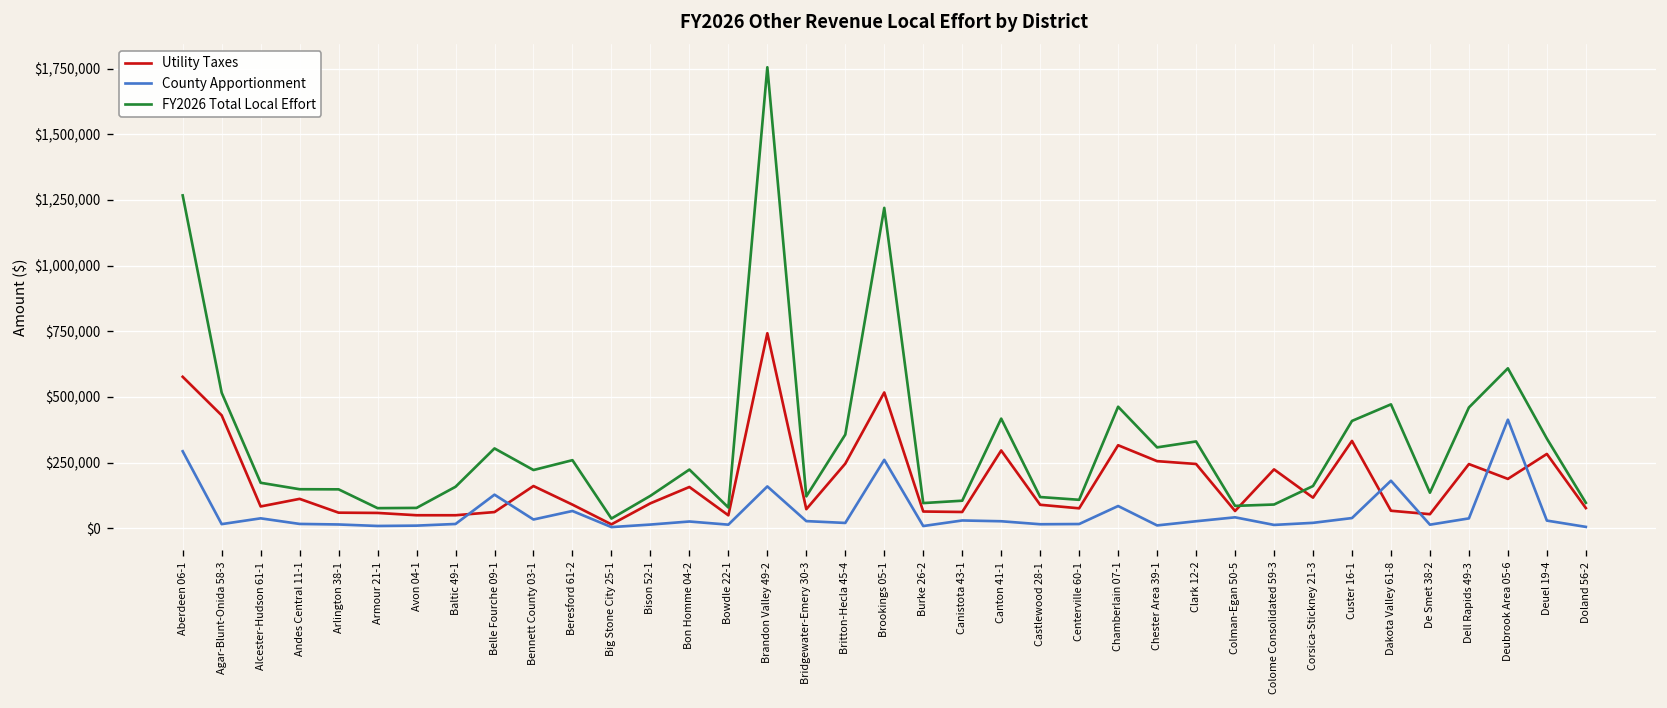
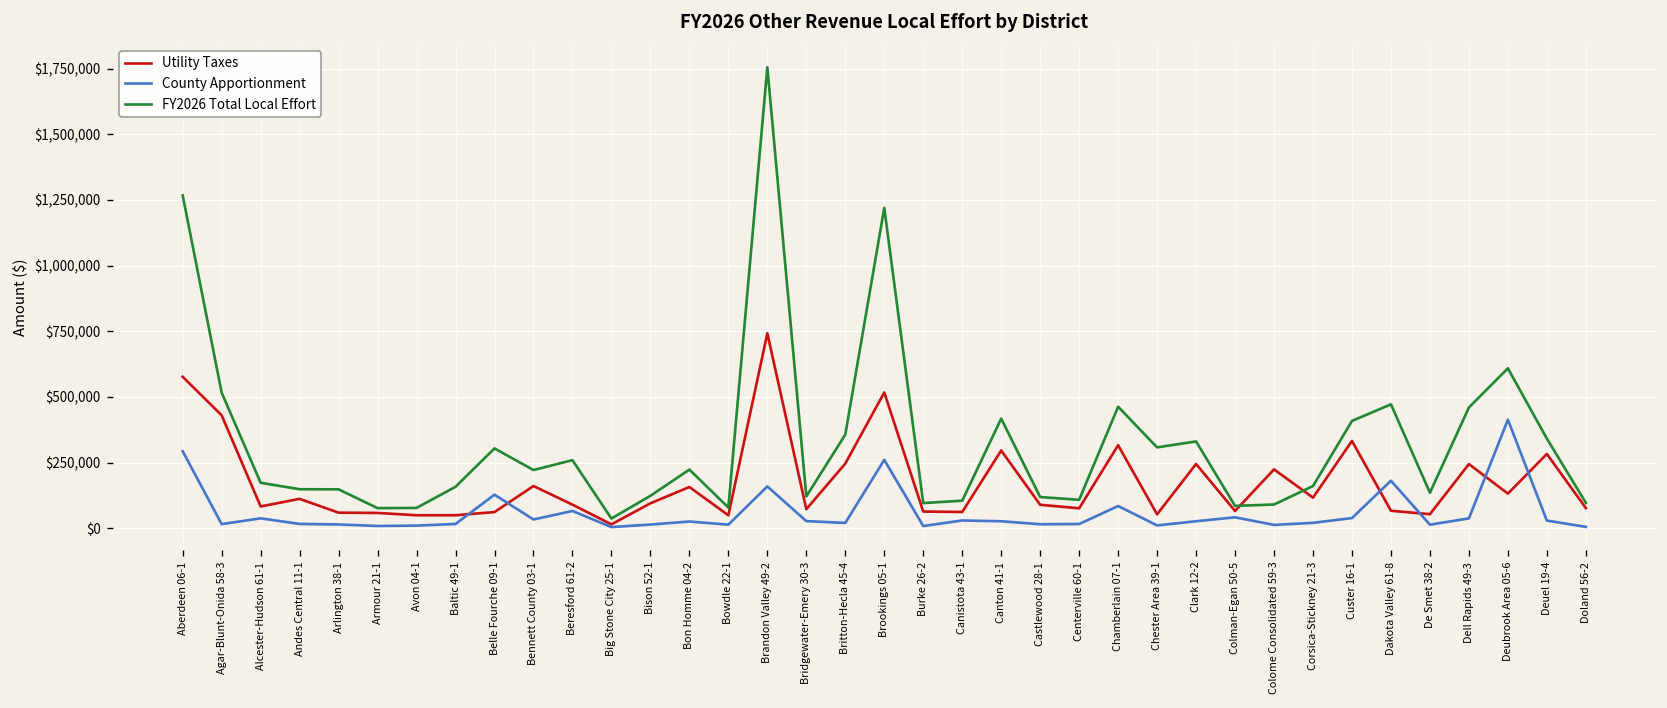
Utility Taxes, Chester Area 39-1: $260,000 -> $50,000
Utility Taxes, Deubrook Area 05-6: $190,000 -> $130,000
